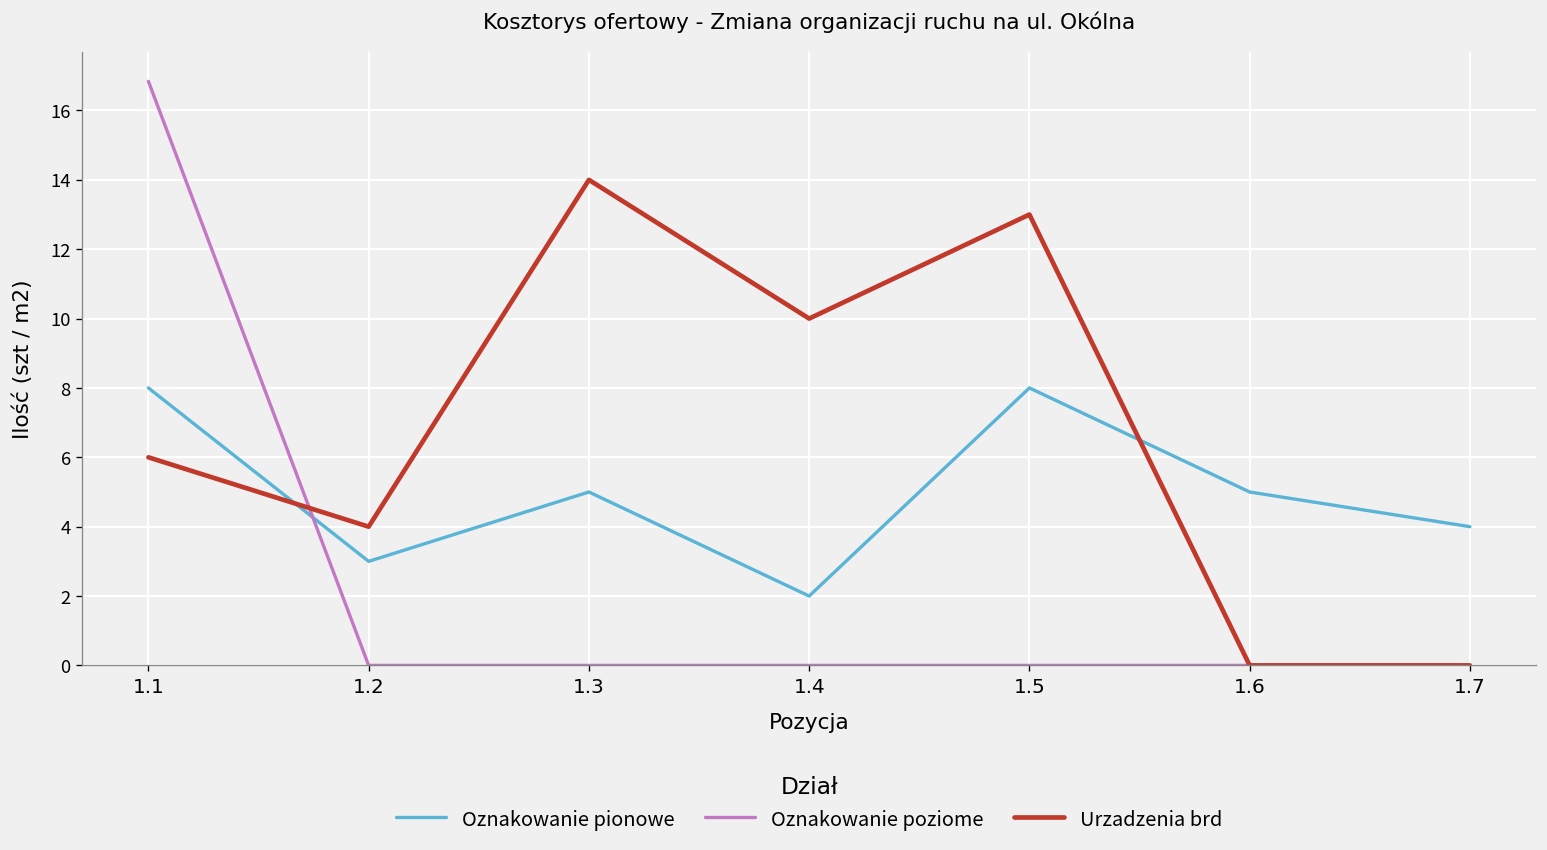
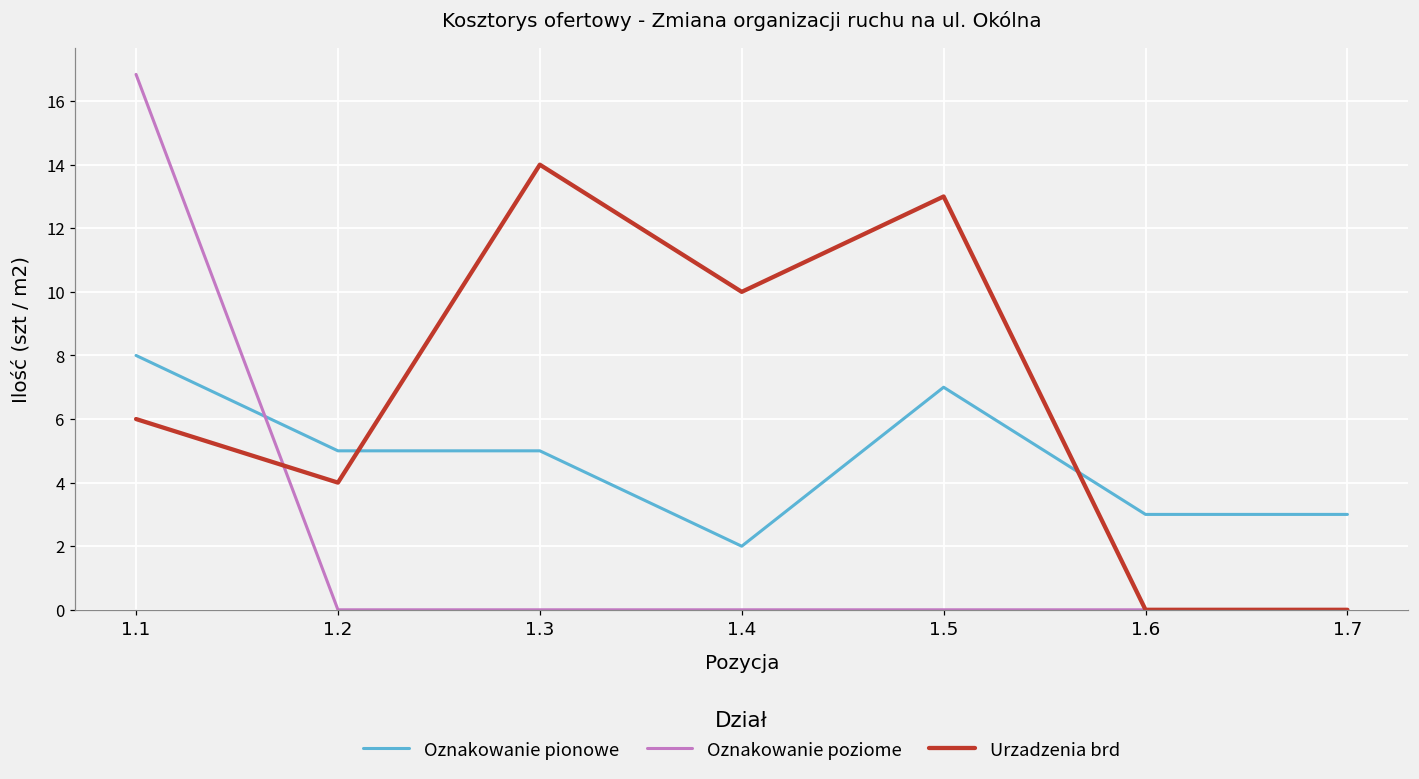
Oznakowanie pionowe, 1.2: 3 -> 5
Oznakowanie pionowe, 1.5: 8 -> 7
Oznakowanie pionowe, 1.6: 5 -> 3
Oznakowanie pionowe, 1.7: 4 -> 3
